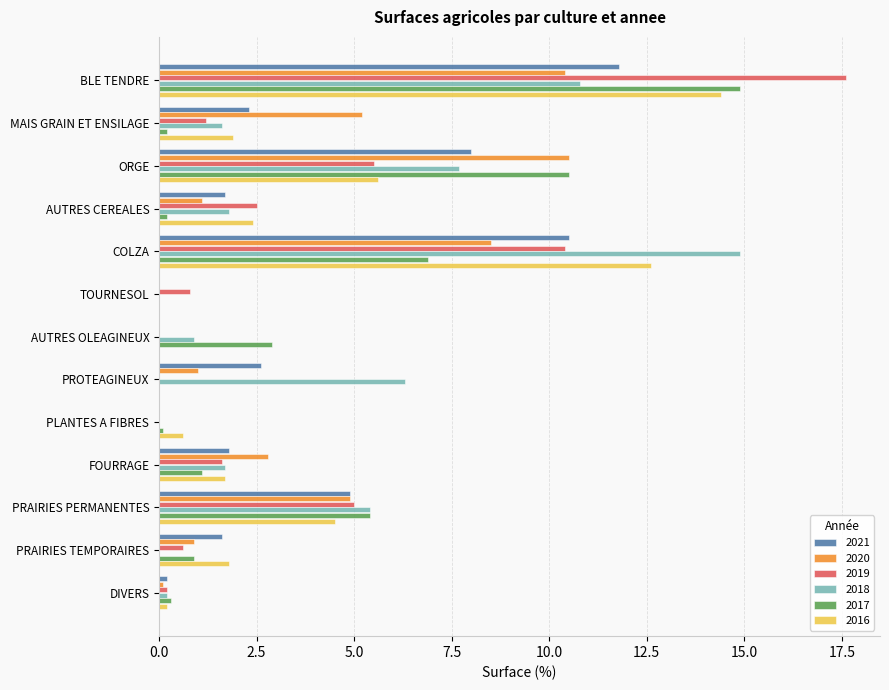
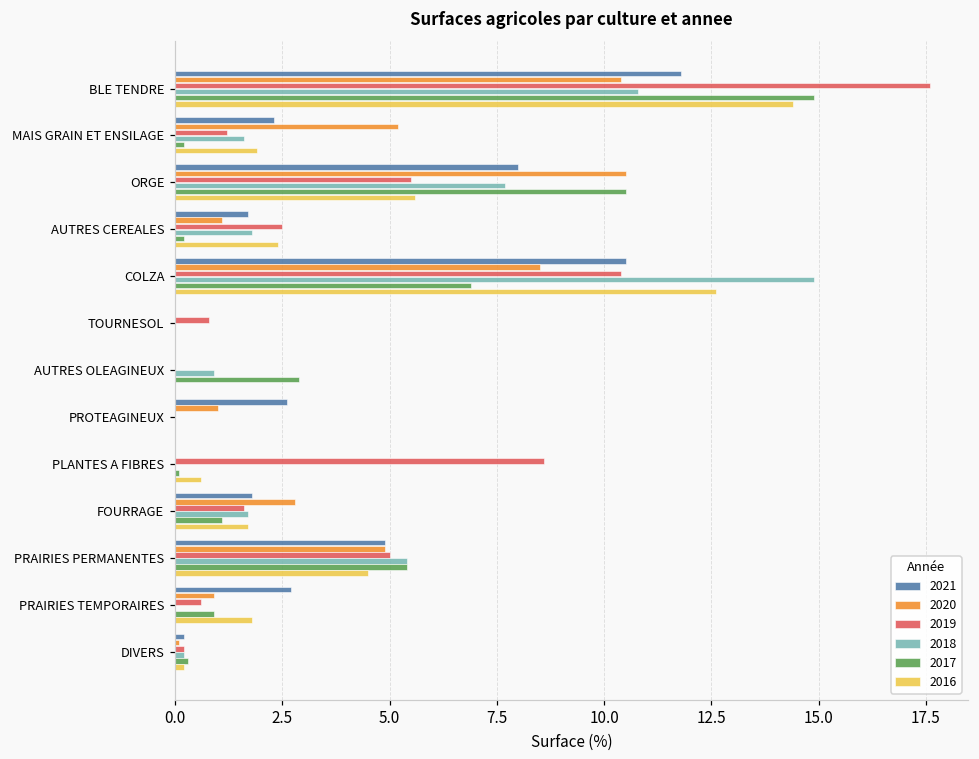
2018, PROTEAGINEUX: 6.3 -> 0.0
2019, PLANTES A FIBRES: 0.0 -> 8.6
2021, PRAIRIES TEMPORAIRES: 1.6 -> 2.7
